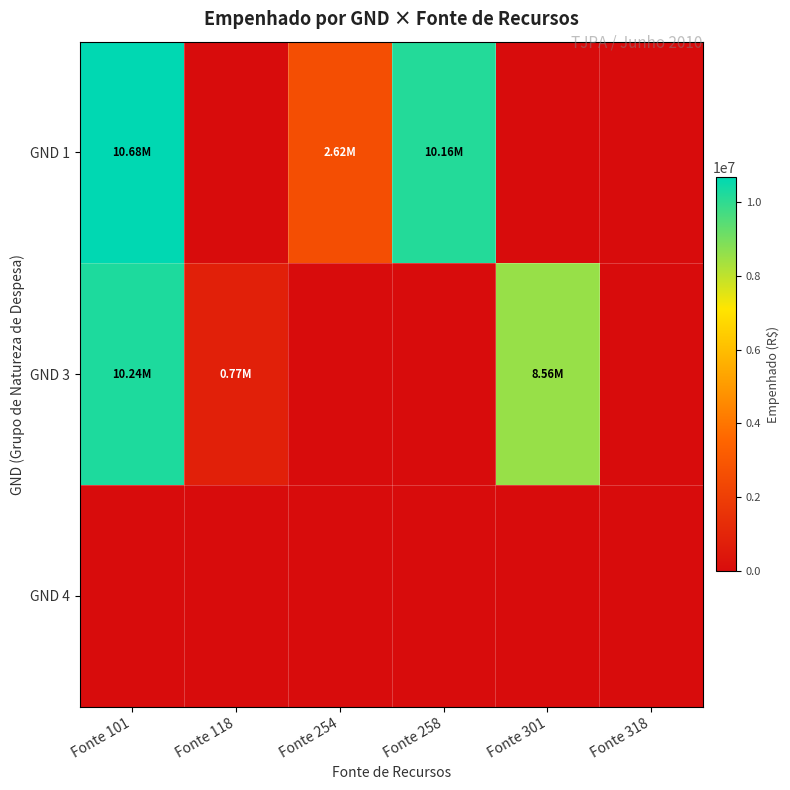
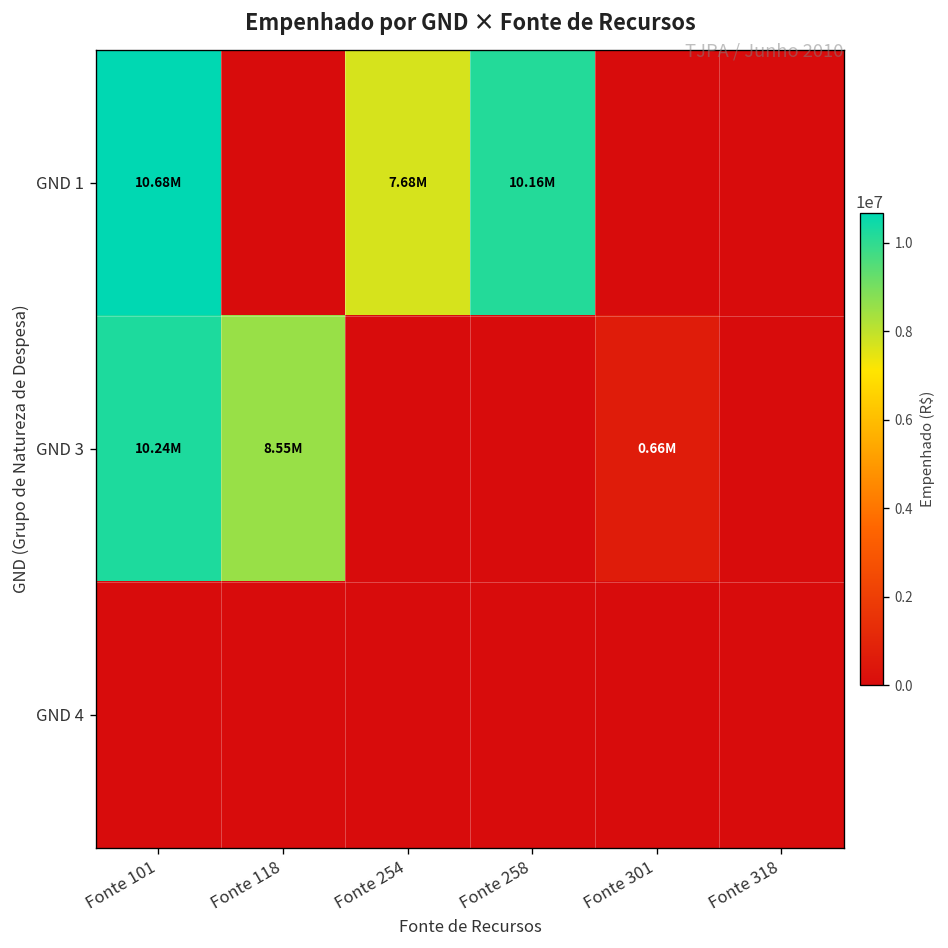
GND 1, Fonte 254: 2.62M -> 7.68M
GND 3, Fonte 118: 0.77M -> 8.55M
GND 3, Fonte 301: 8.56M -> 0.66M
